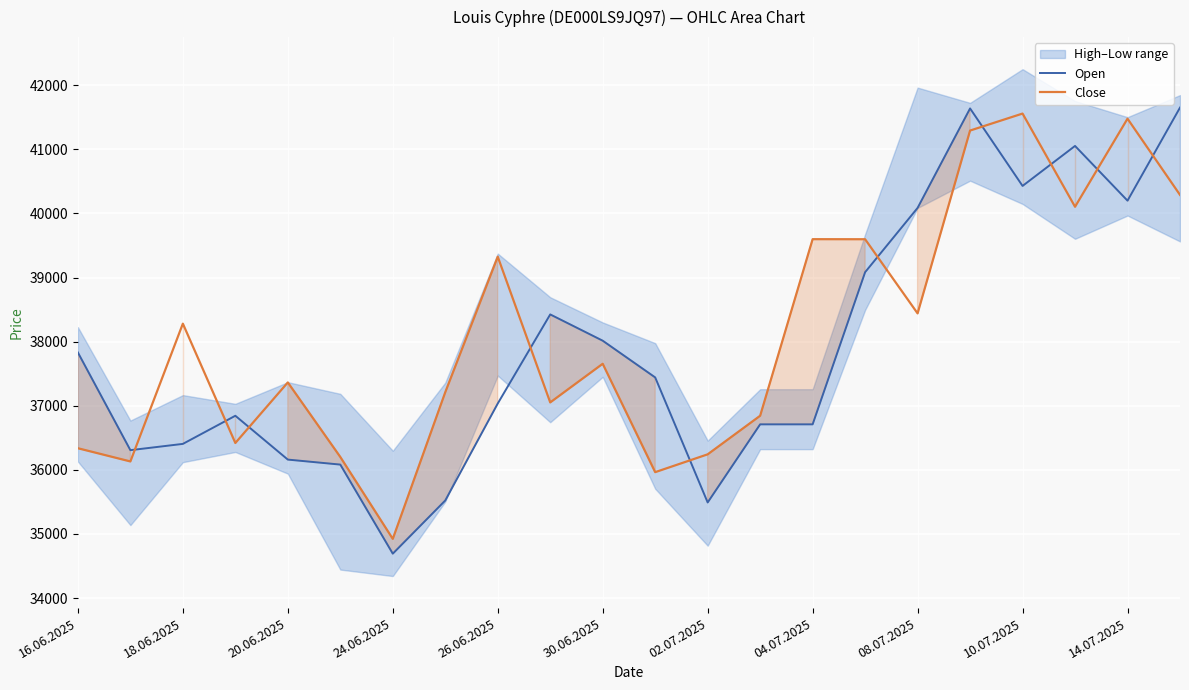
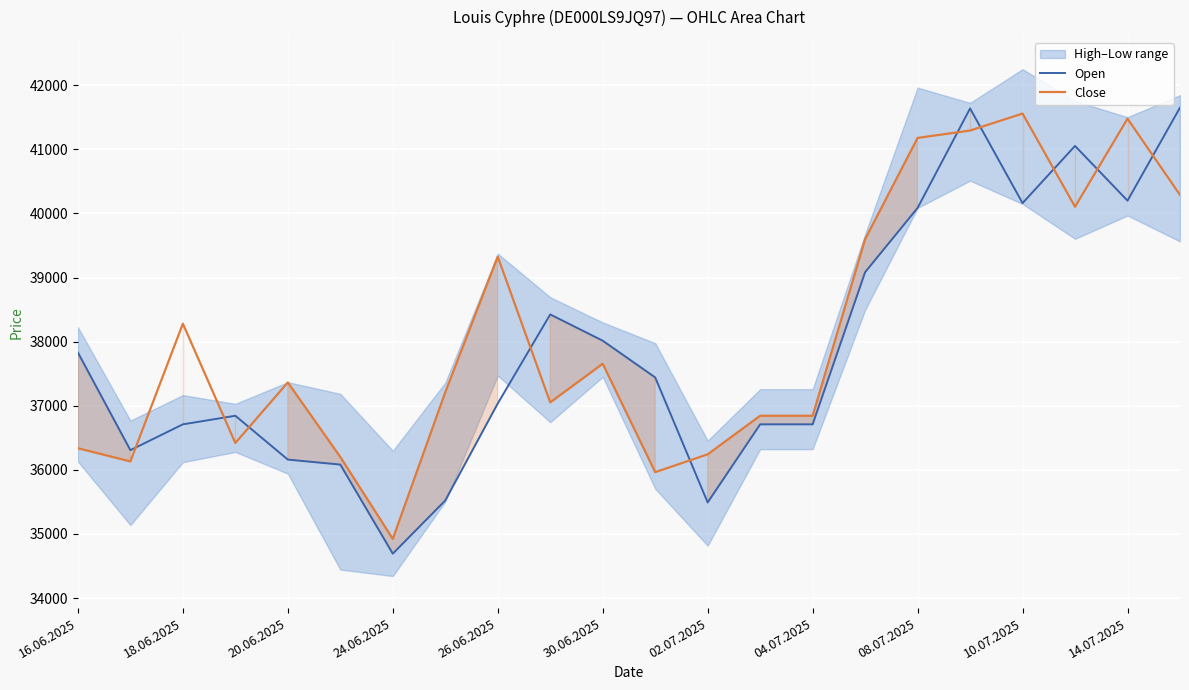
Open, 18.06.2025: 36400 -> 36700
Close, 04.07.2025: 39600 -> 36800
Close, 08.07.2025: 38400 -> 41200
Open, 10.07.2025: 40400 -> 40200
